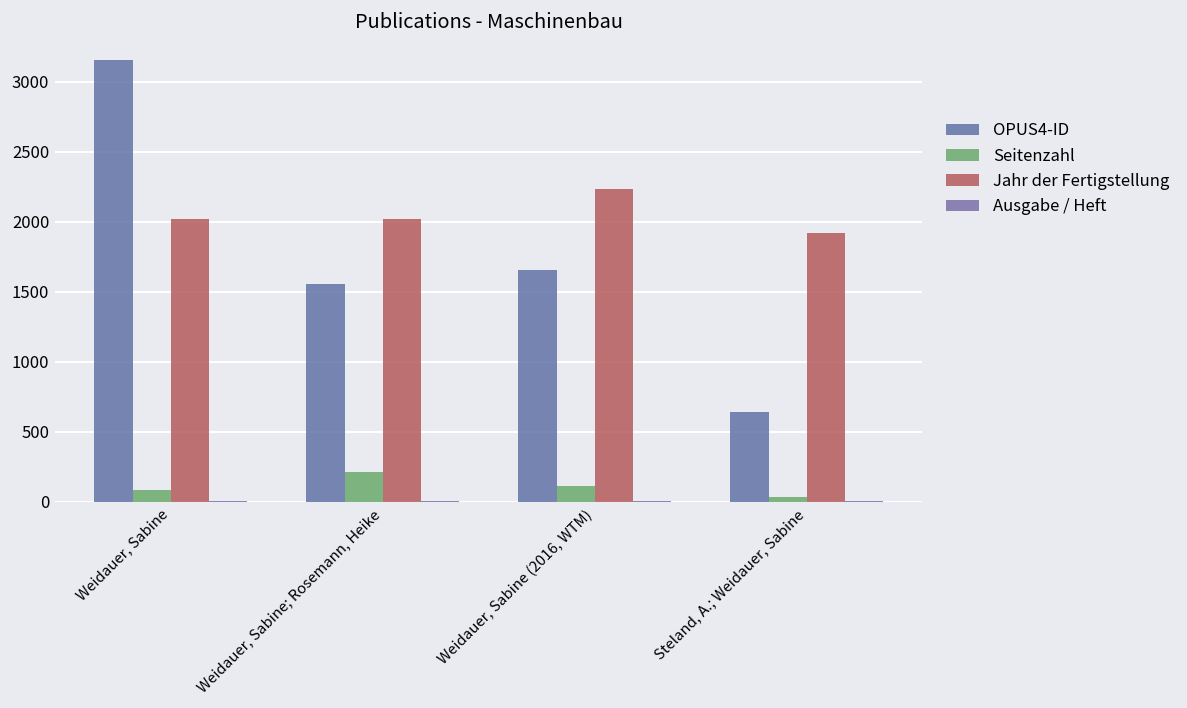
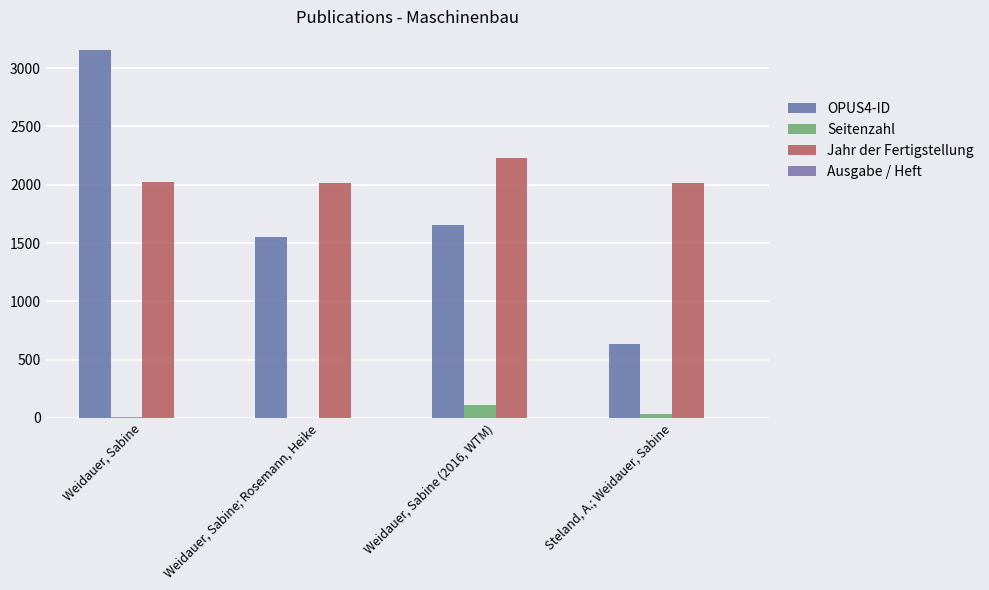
Seitenzahl, Weidauer, Sabine: 80 -> 10
Seitenzahl, Weidauer, Sabine; Rosemann, Heike: 210 -> 0
Jahr der Fertigstellung, Steland, A.; Weidauer, Sabine: 1920 -> 2010
